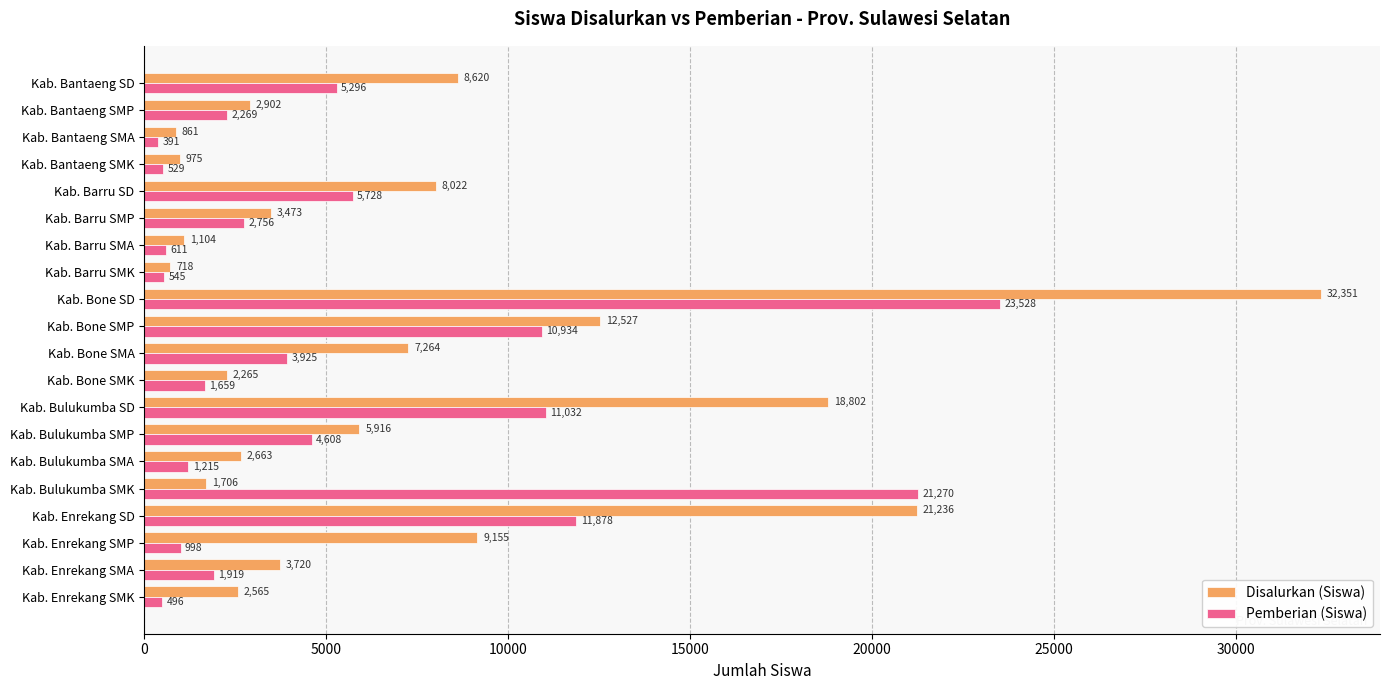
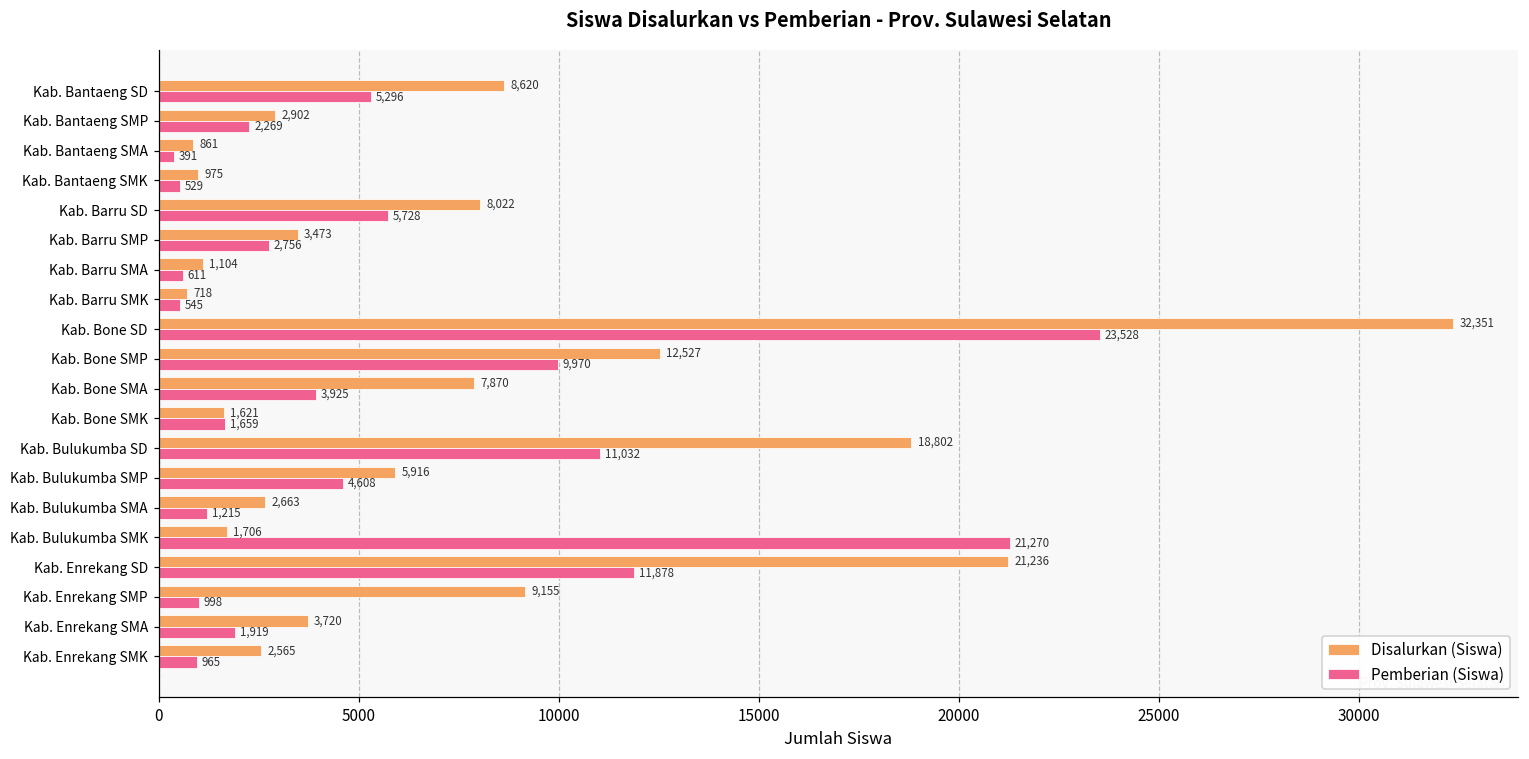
Pemberian (Siswa), Kab. Bone SMP: 10,934 -> 9,970
Disalurkan (Siswa), Kab. Bone SMA: 7,264 -> 7,870
Disalurkan (Siswa), Kab. Bone SMK: 2,265 -> 1,621
Pemberian (Siswa), Kab. Enrekang SMK: 496 -> 965
